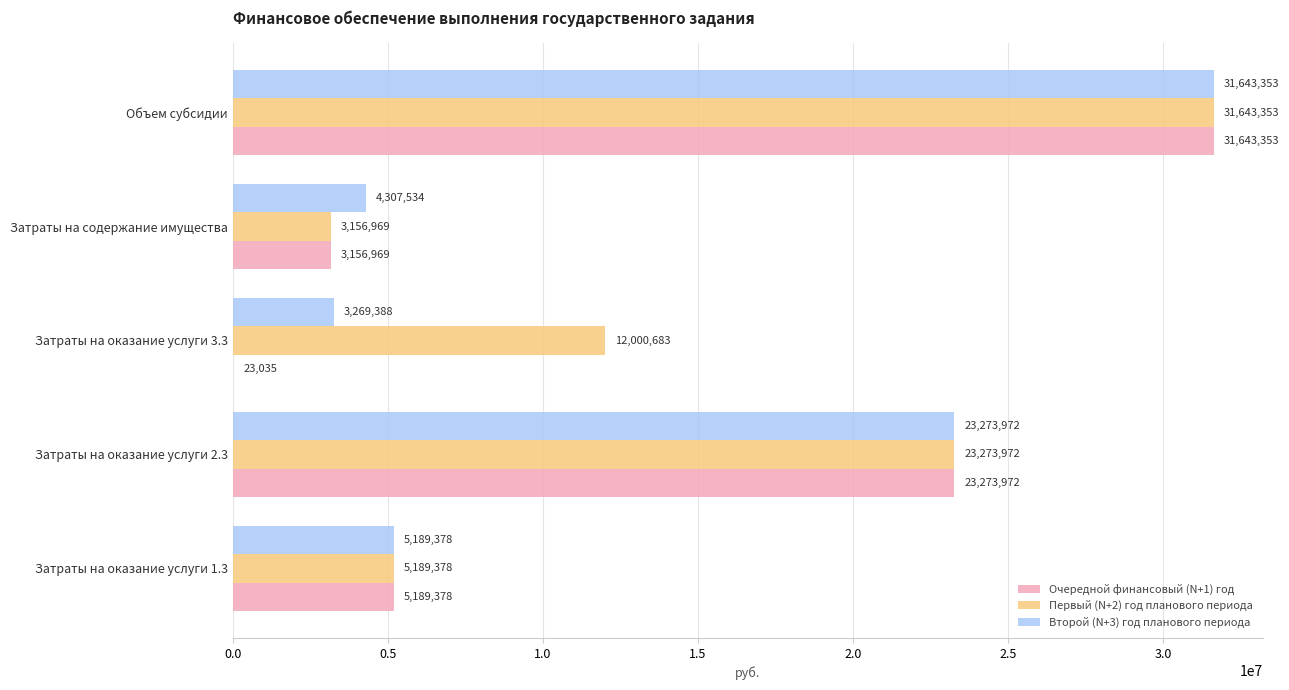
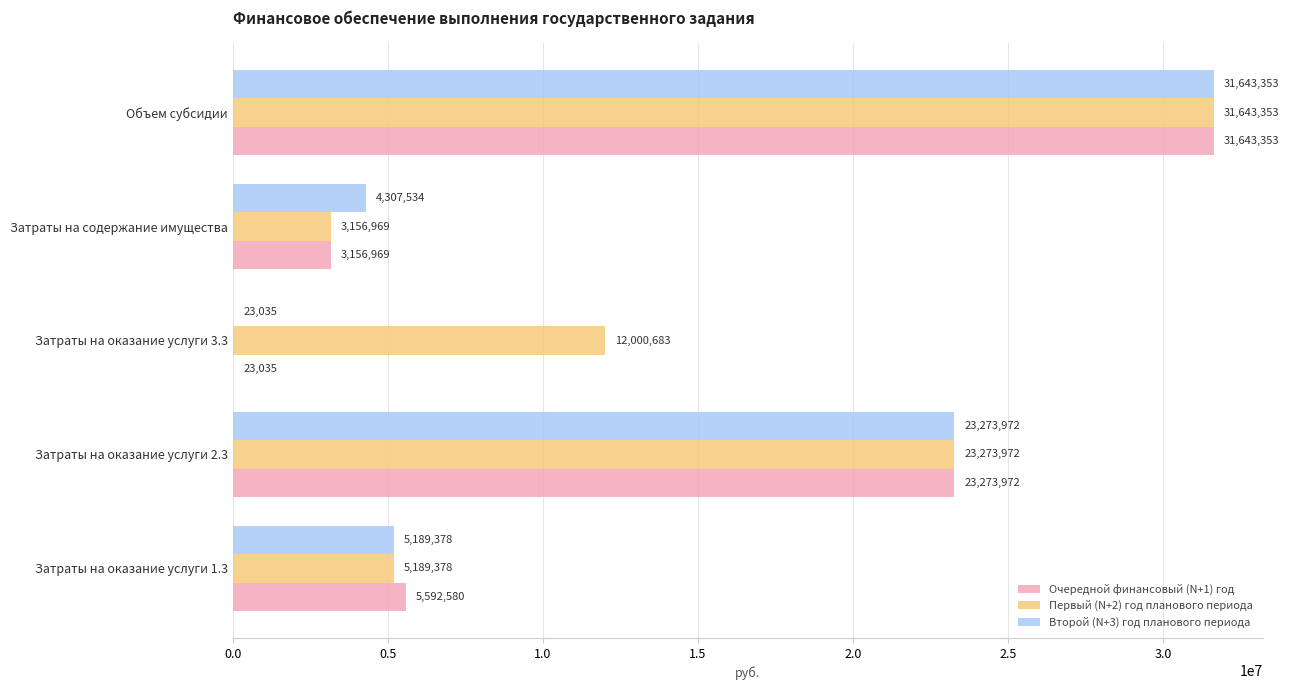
Второй (N+3) год планового периода, Затраты на оказание услуги 3.3: 3,269,388 -> 23,035
Очередной финансовый (N+1) год, Затраты на оказание услуги 1.3: 5,189,378 -> 5,592,580
